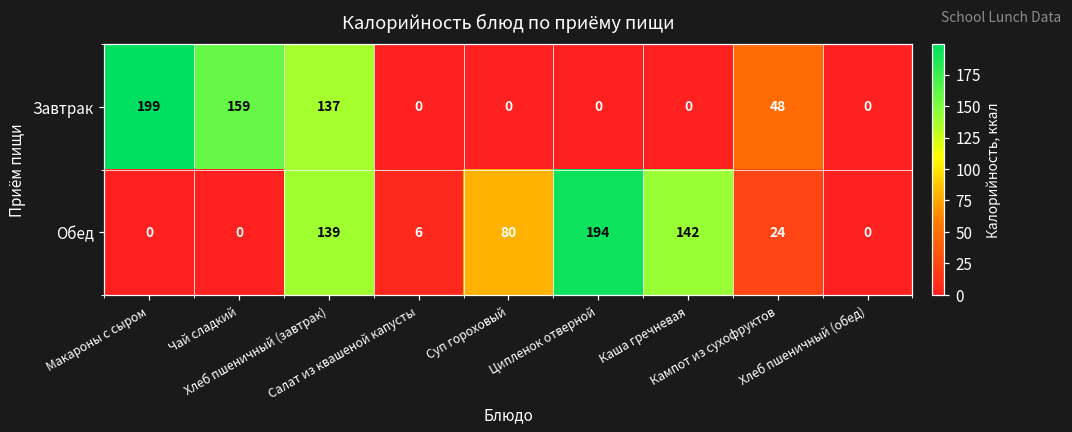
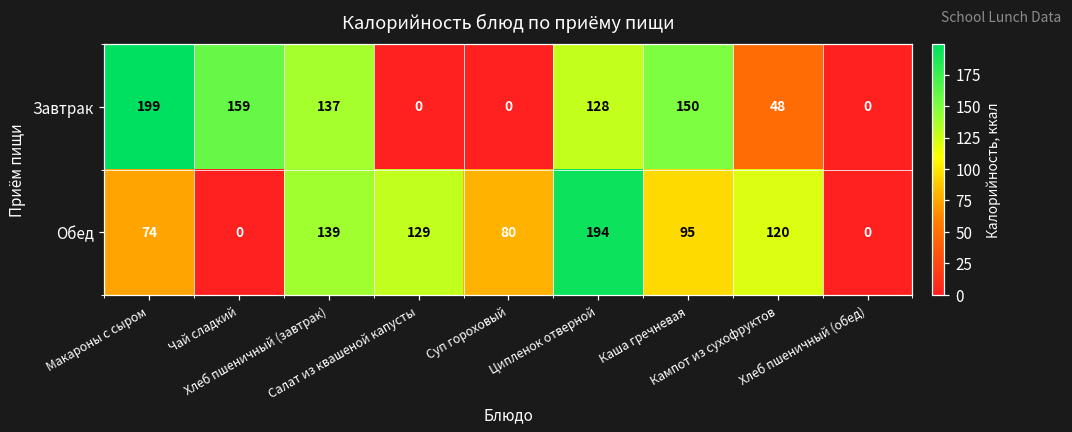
Завтрак, Ципленок отверной: 0 -> 128
Завтрак, Каша гречневая: 0 -> 150
Обед, Макароны с сыром: 0 -> 74
Обед, Салат из квашеной капусты: 6 -> 129
Обед, Каша гречневая: 142 -> 95
Обед, Кампот из сухофруктов: 24 -> 120
